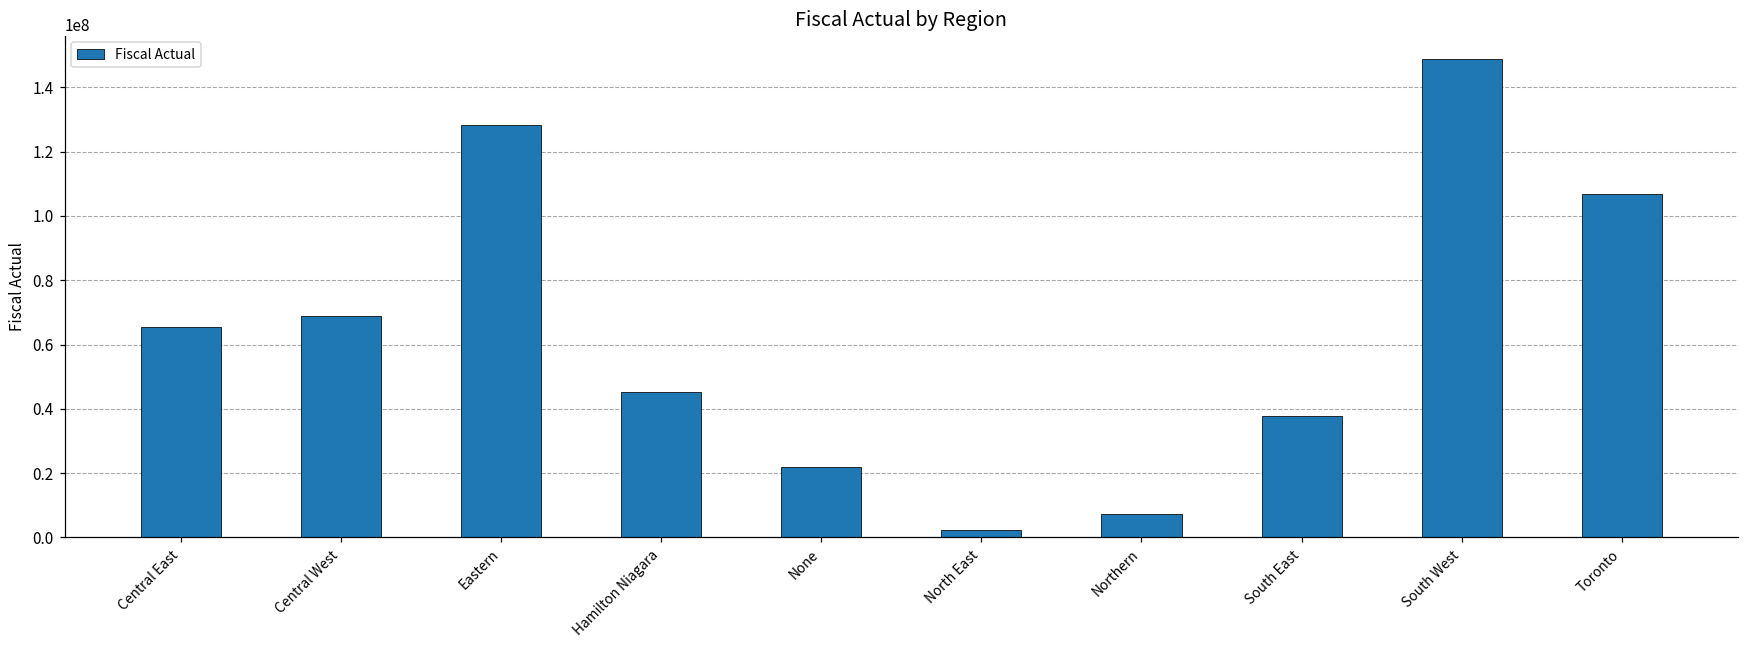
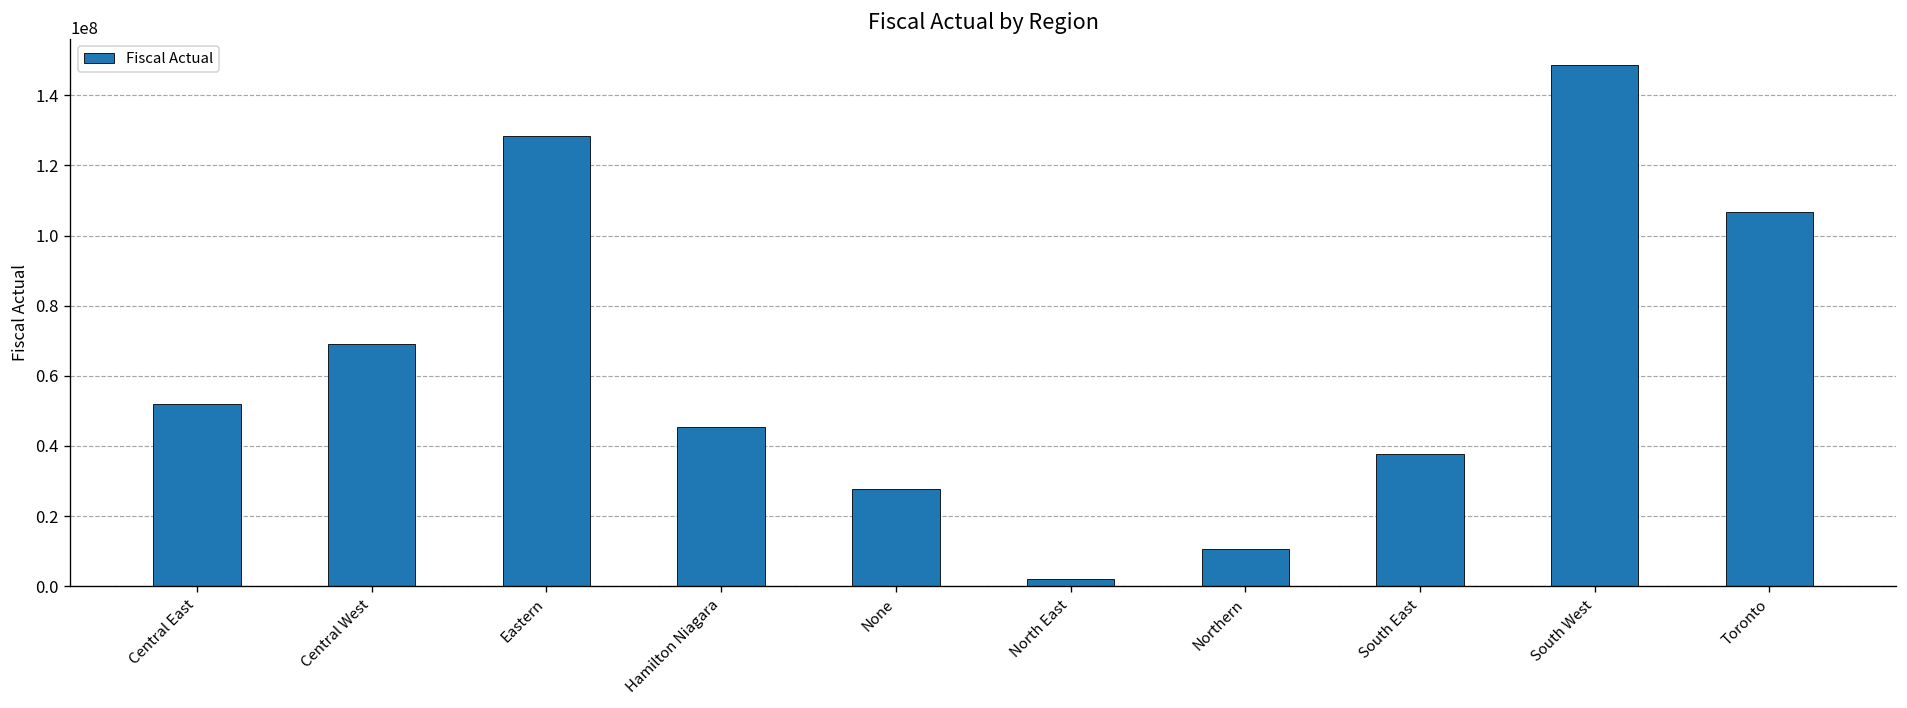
Central East: 66000000 -> 52000000
None: 22000000 -> 28000000
Northern: 7000000 -> 11000000
